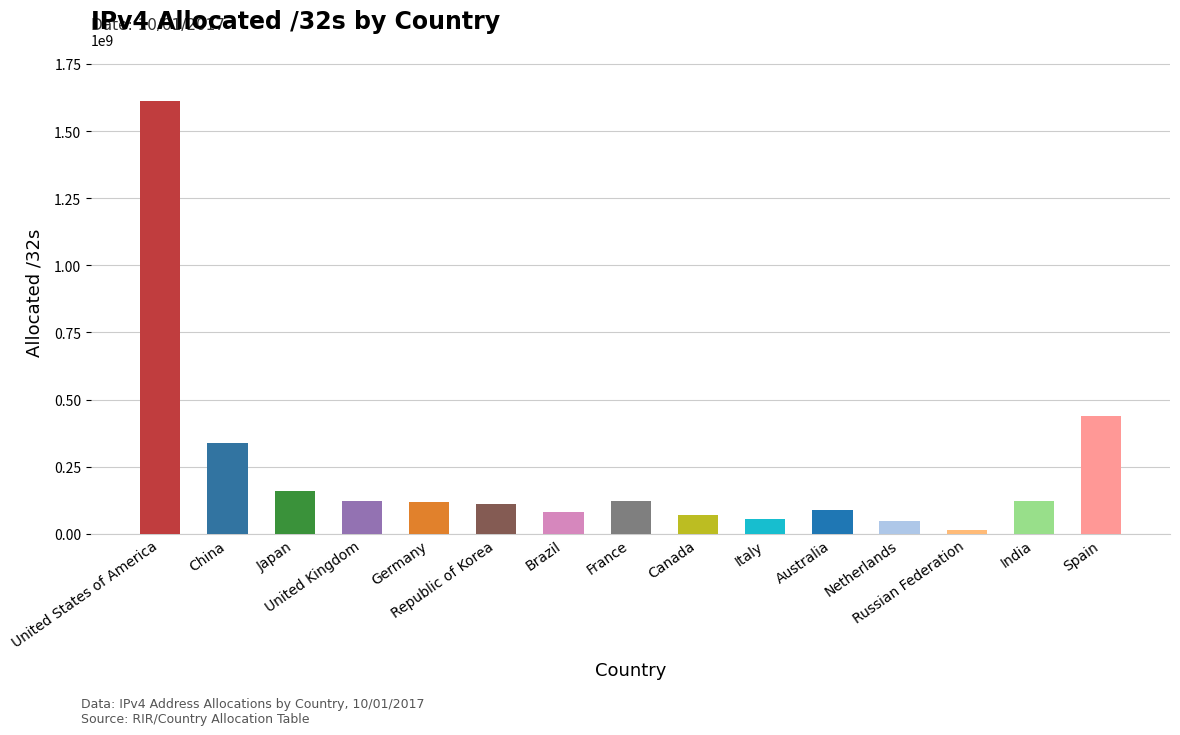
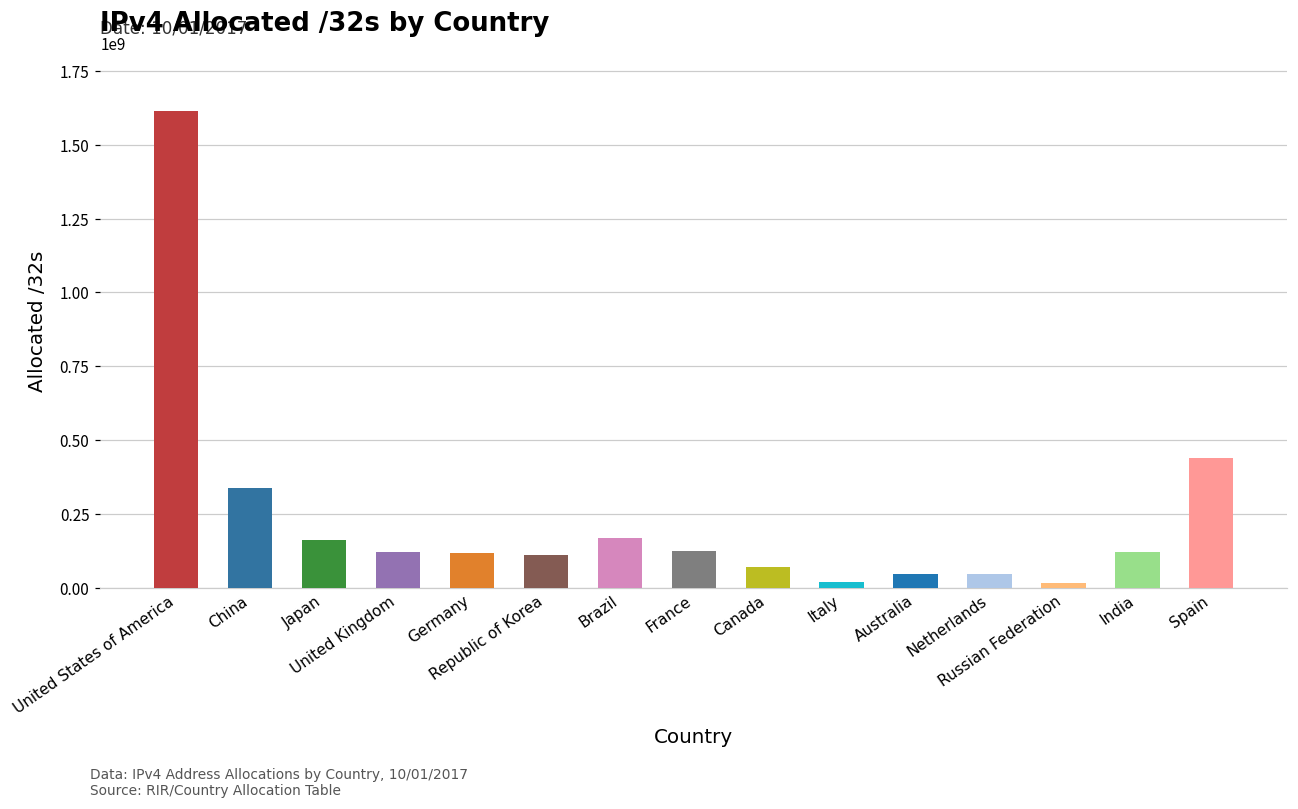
Brazil: 80000000 -> 170000000
Italy: 50000000 -> 20000000
Australia: 90000000 -> 50000000
